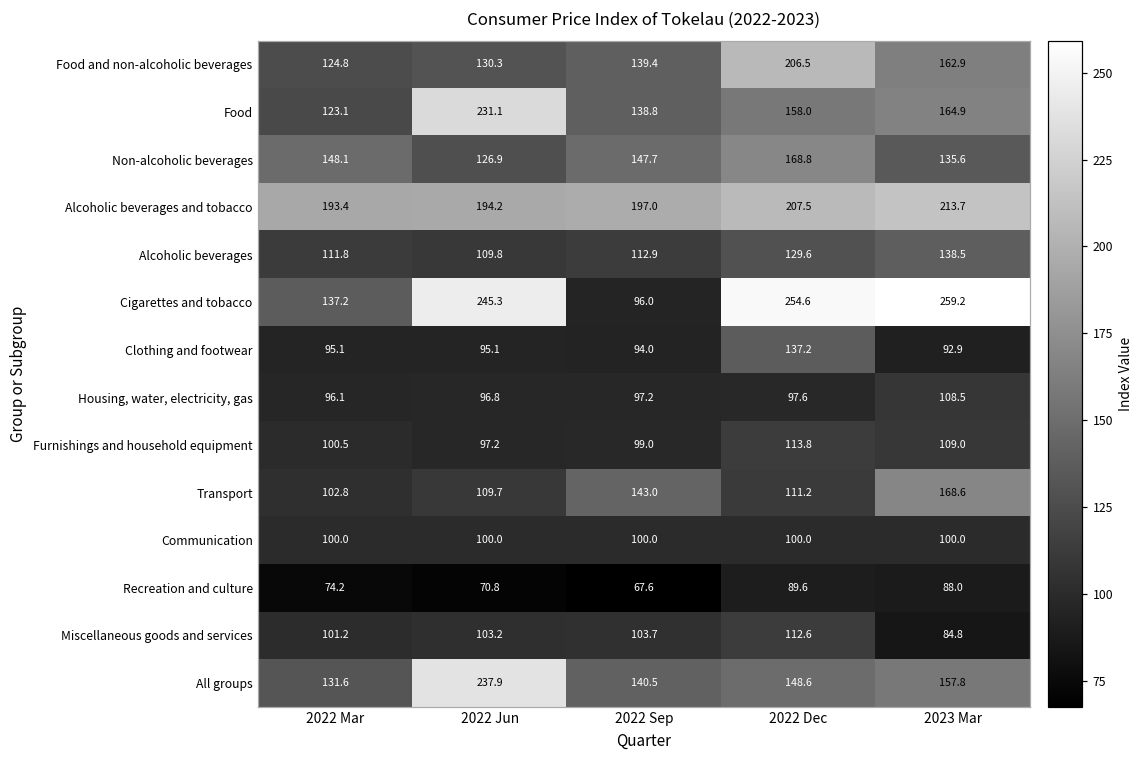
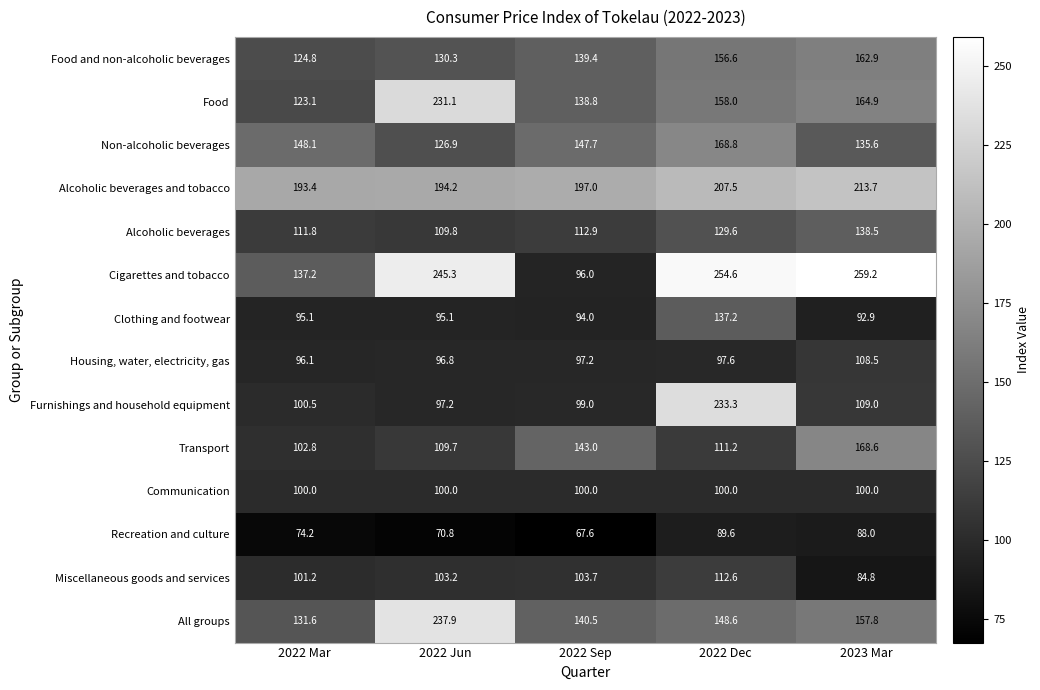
Food and non-alcoholic beverages, 2022 Dec: 206.5 -> 156.6
Furnishings and household equipment, 2022 Dec: 113.8 -> 233.3
